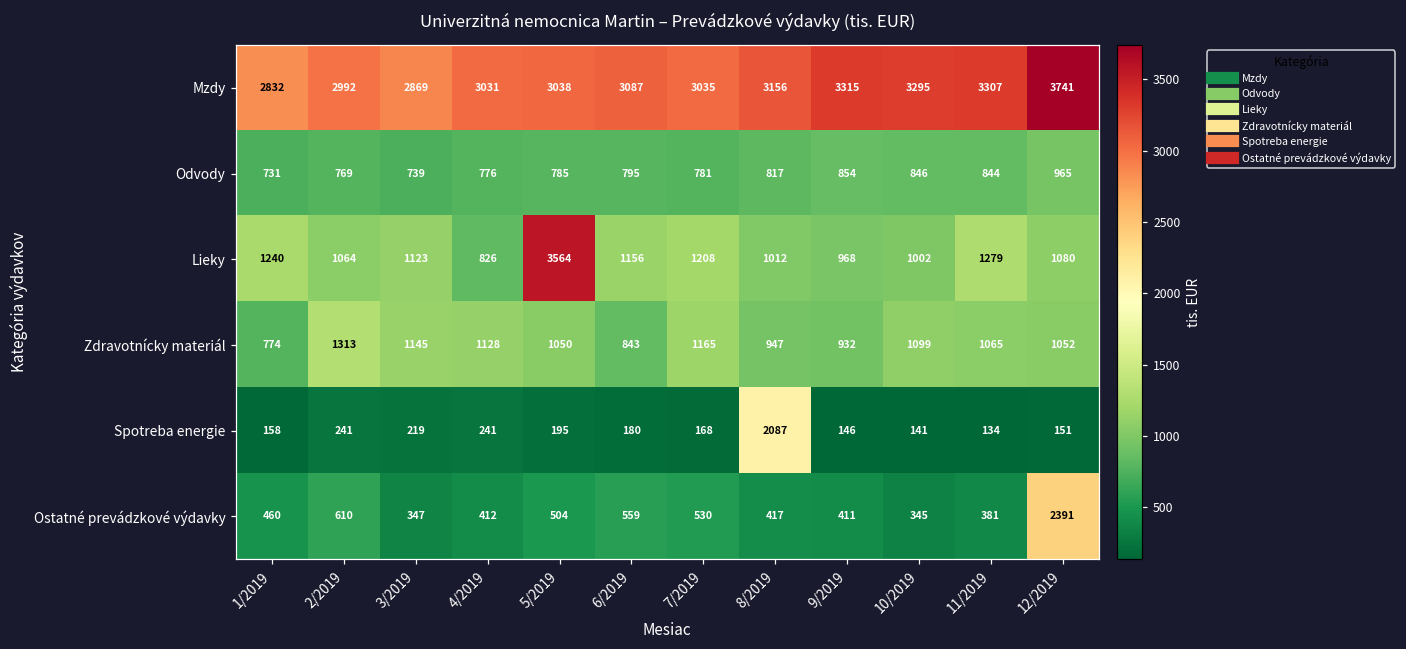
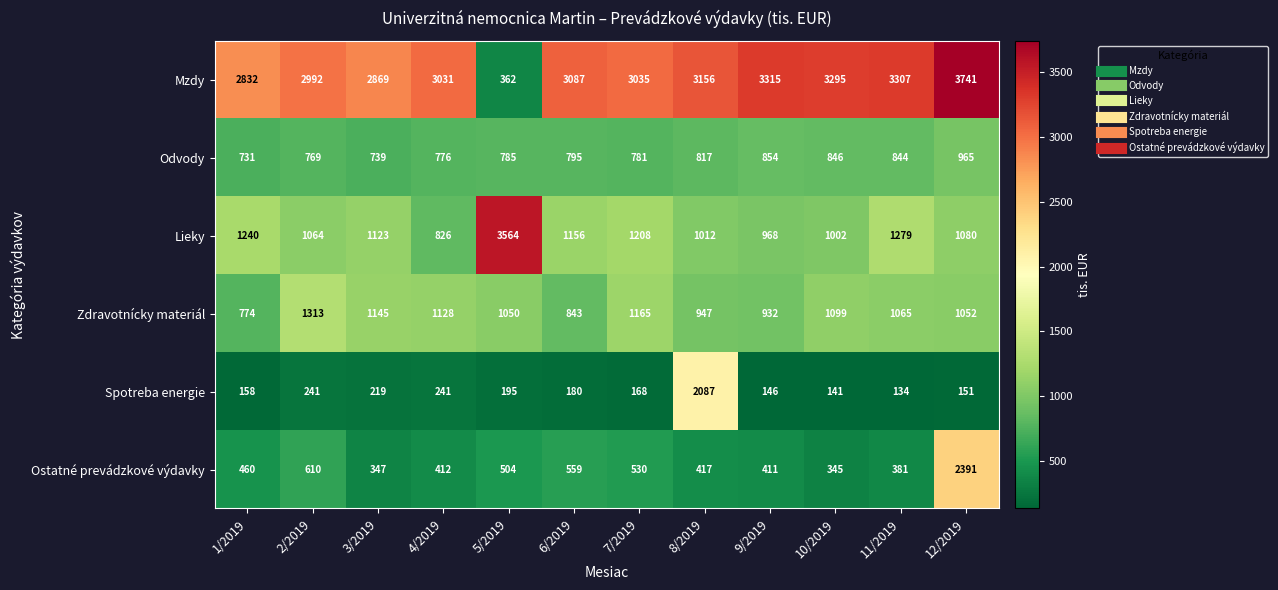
Mzdy, 5/2019: 3038 -> 362
